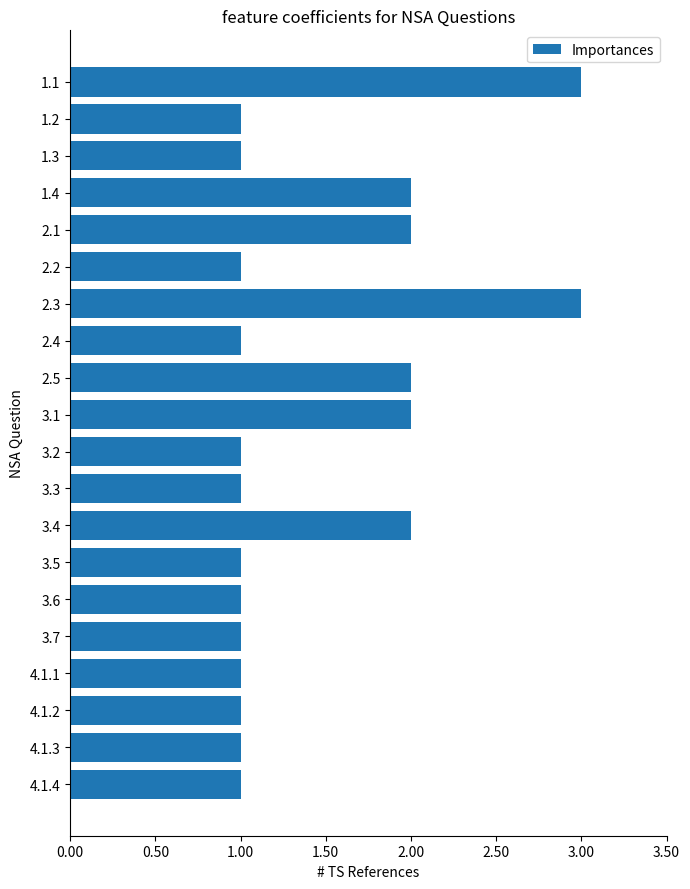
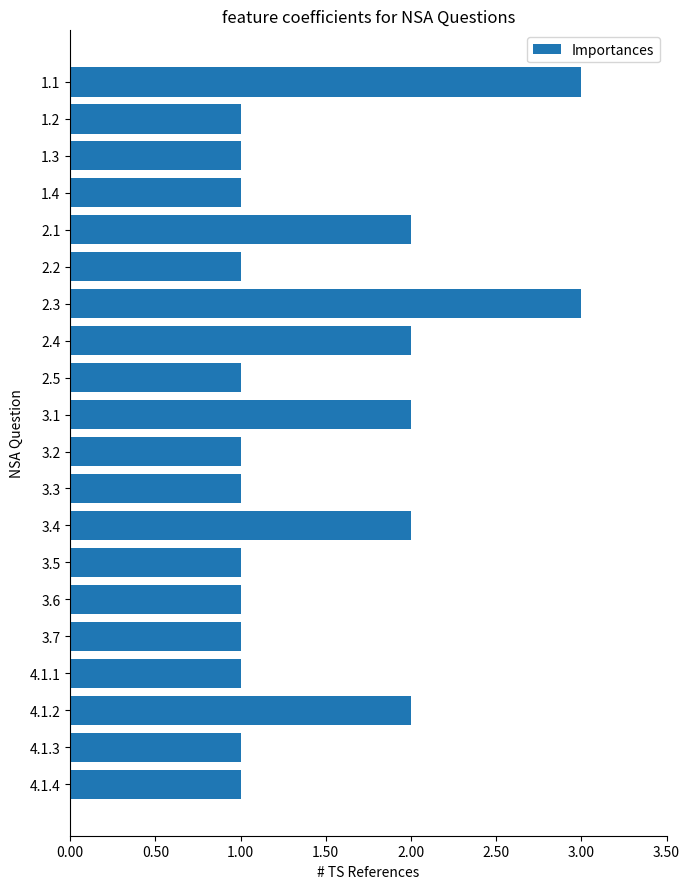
1.4: 2 -> 1
2.4: 1 -> 2
2.5: 2 -> 1
4.1.2: 1 -> 2
